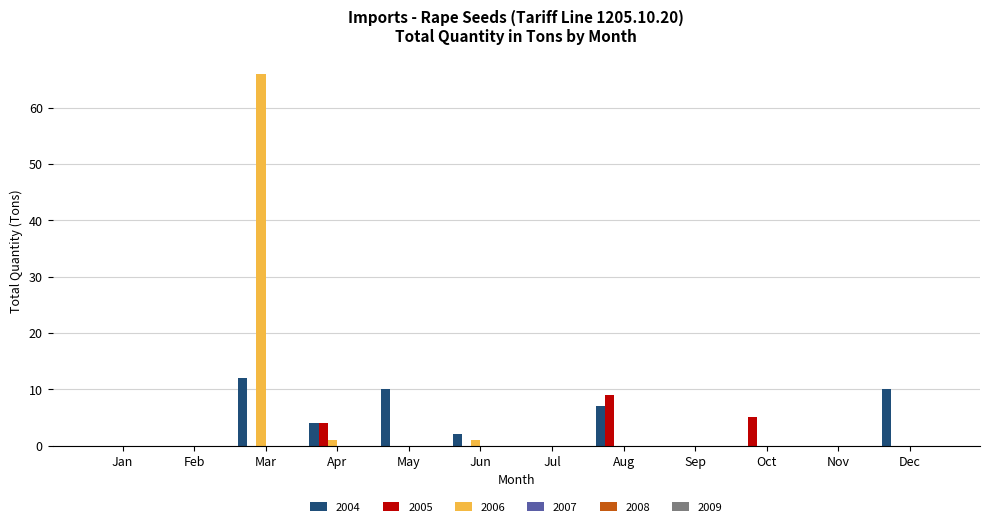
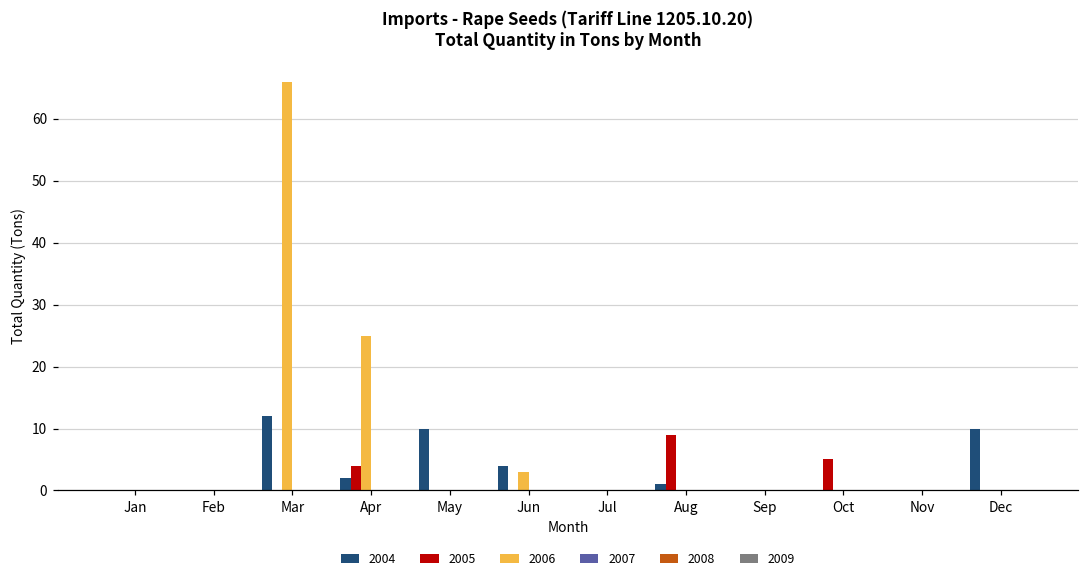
2004, Apr: 4 -> 2
2006, Apr: 1 -> 25
2004, Jun: 2 -> 4
2006, Jun: 1 -> 3
2004, Aug: 7 -> 1
